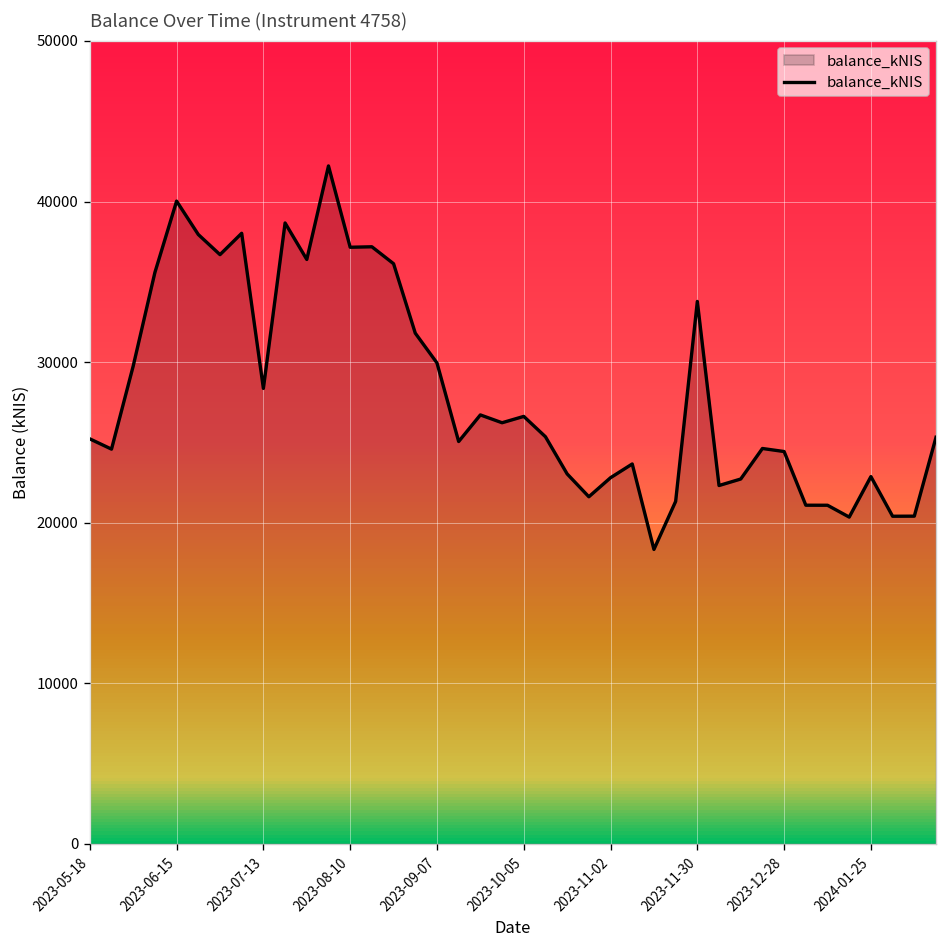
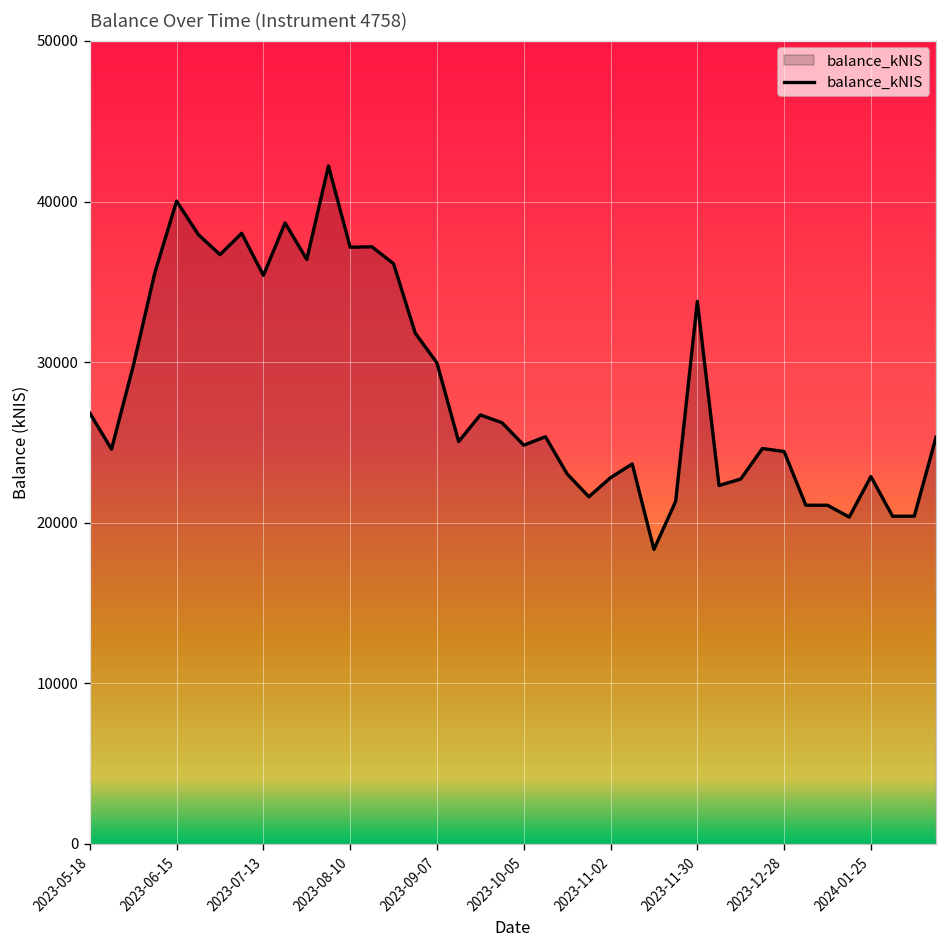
2023-05-18: 25200 -> 26800
2023-07-13: 28400 -> 35400
2023-10-05: 26600 -> 24800
